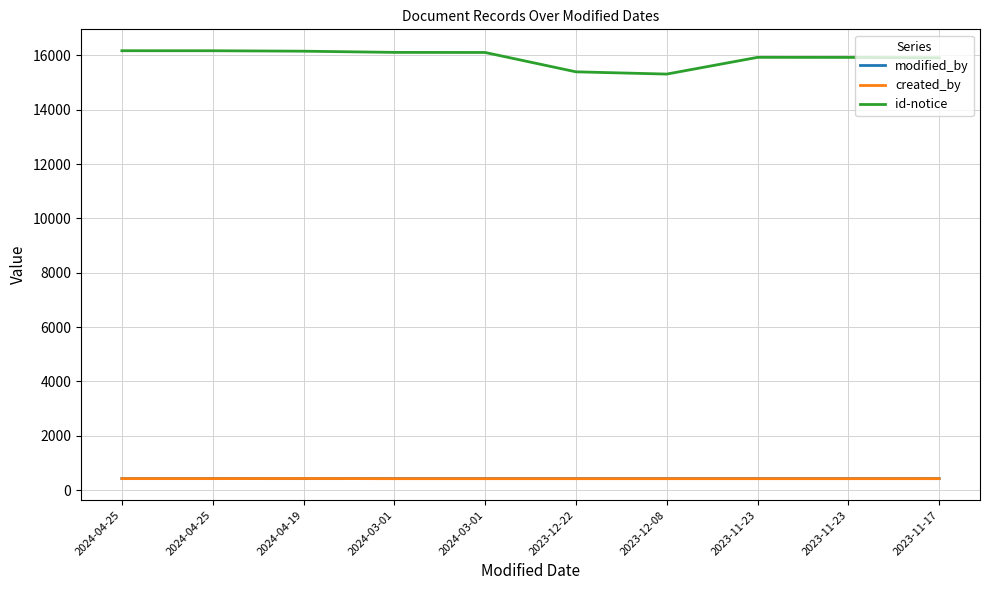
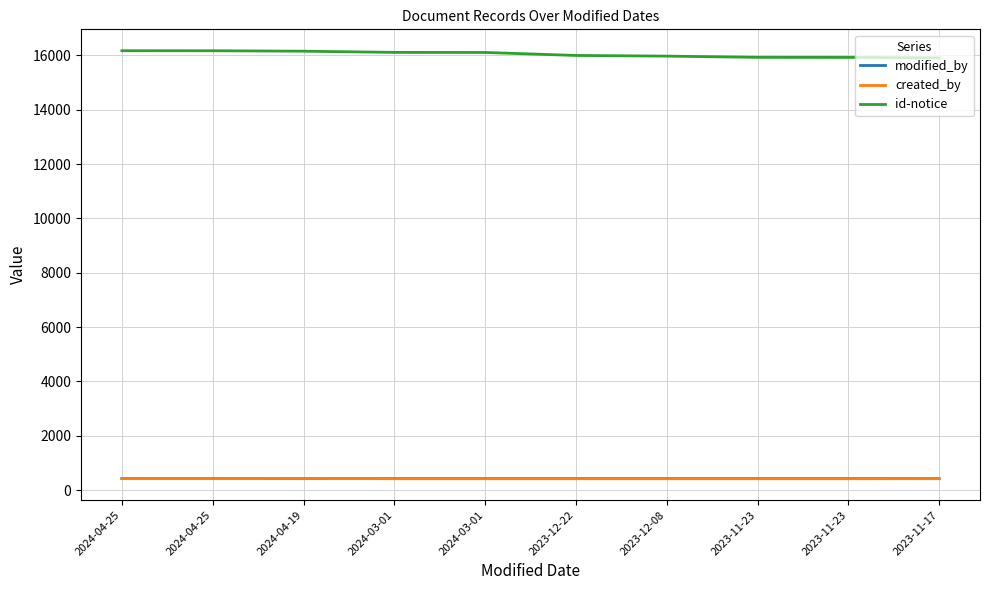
id-notice, 2023-12-22: 15400 -> 16000
id-notice, 2023-12-08: 15300 -> 16000
